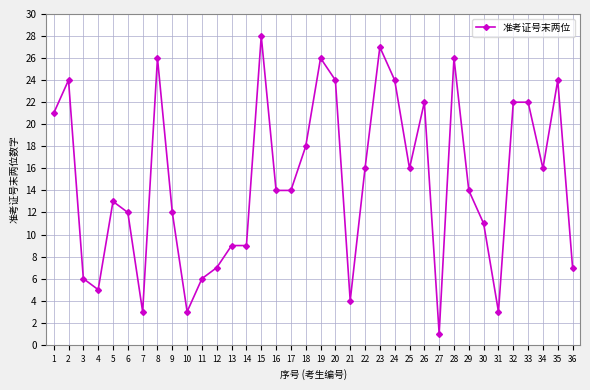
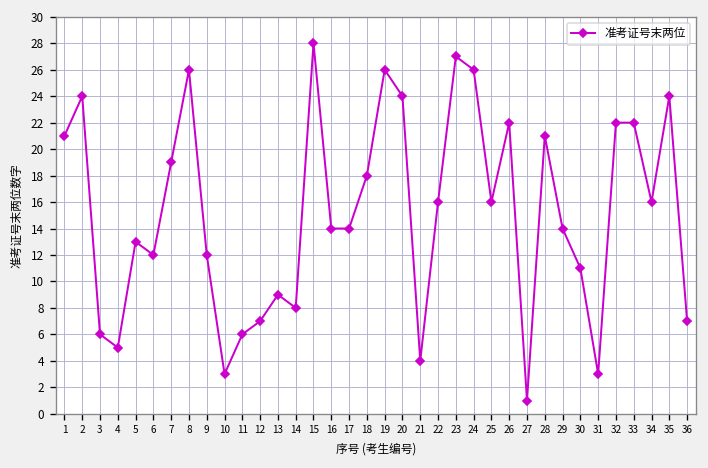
7: 3 -> 19
14: 9 -> 8
24: 24 -> 26
28: 26 -> 21
